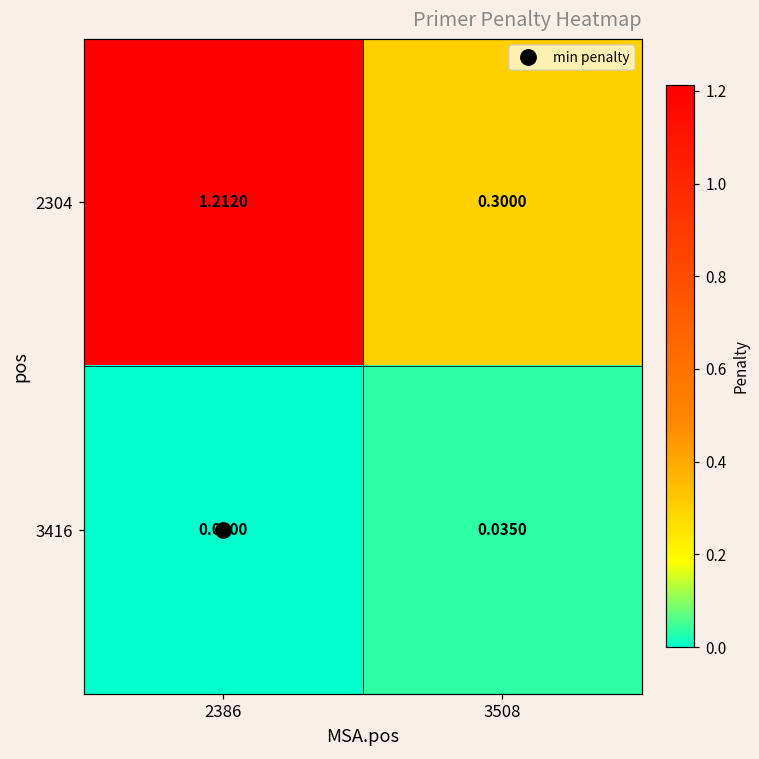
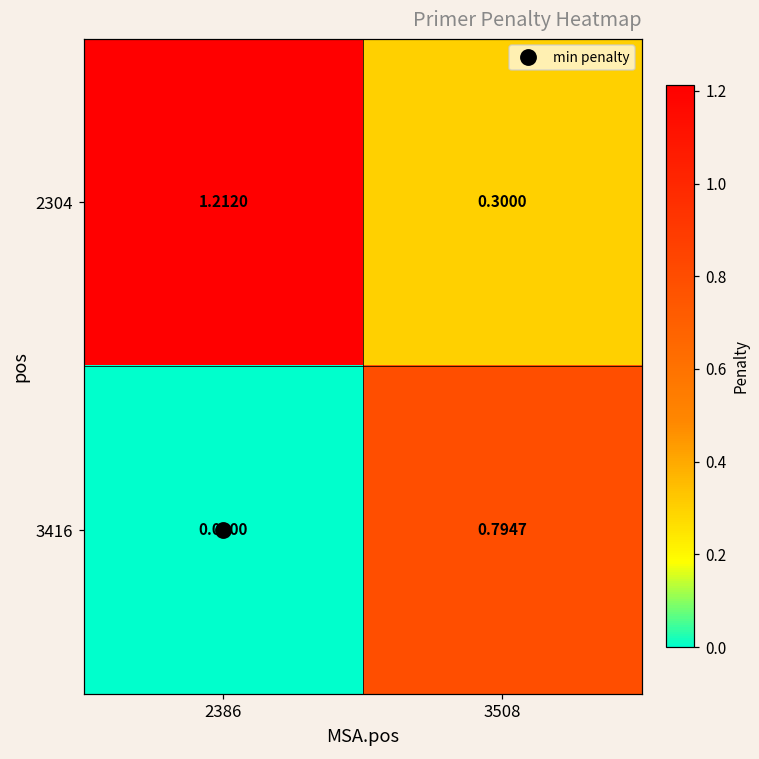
3416, 3508: 0.0350 -> 0.7947
